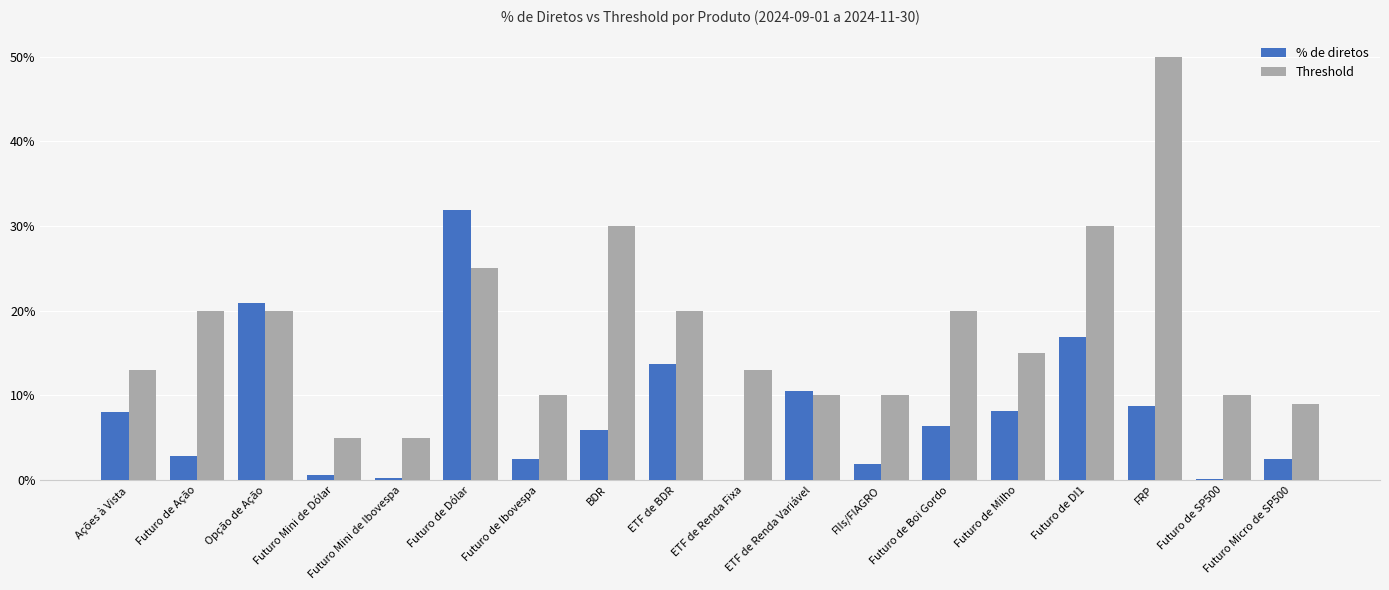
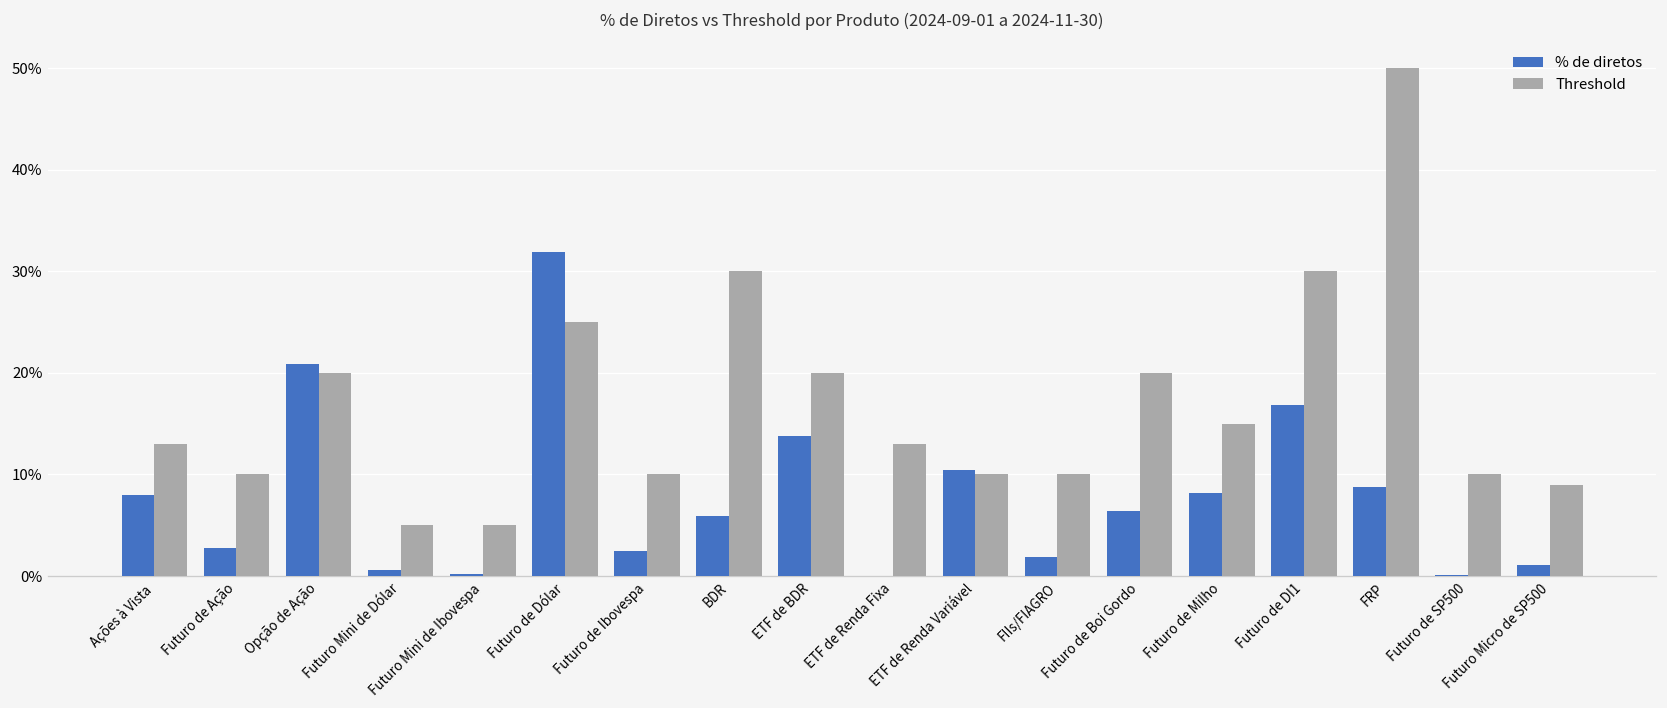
Threshold, Futuro de Ação: 20% -> 10%
% de diretos, Futuro Micro de SP500: 3% -> 1%
